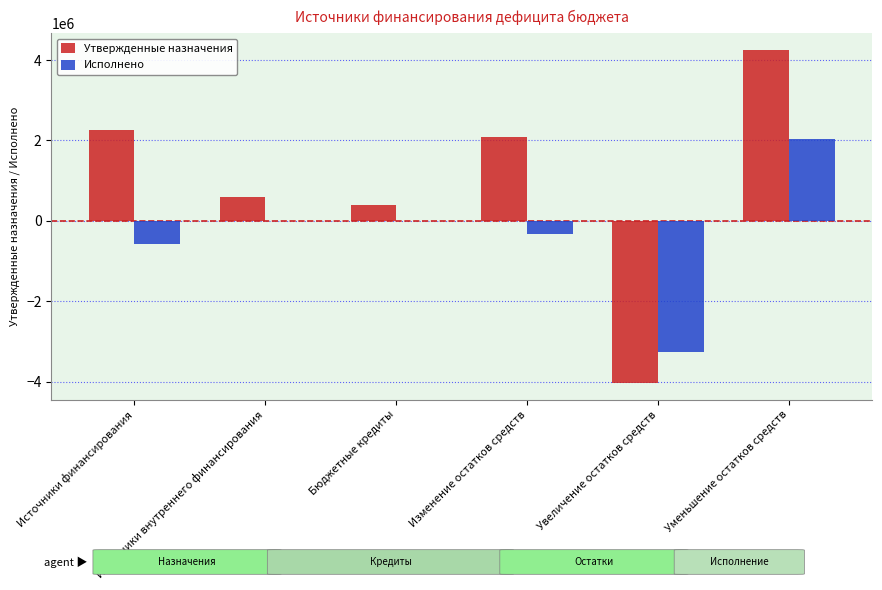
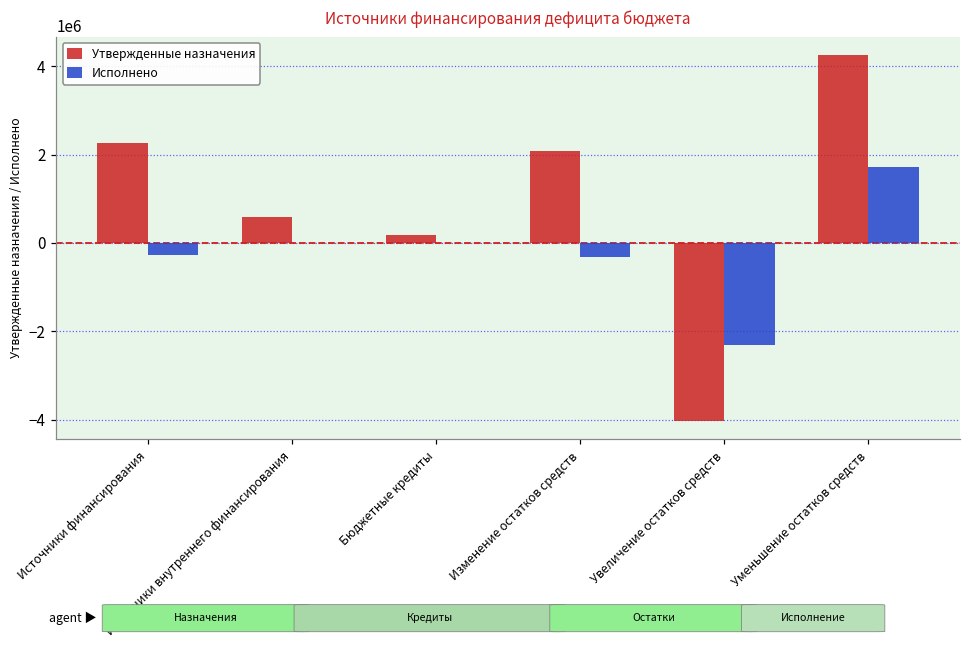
Исполнено, Источники финансирования: -600000 -> -300000
Утвержденные назначения, Бюджетные кредиты: 400000 -> 200000
Исполнено, Увеличение остатков средств: -3300000 -> -2300000
Исполнено, Уменьшение остатков средств: 2000000 -> 1700000
